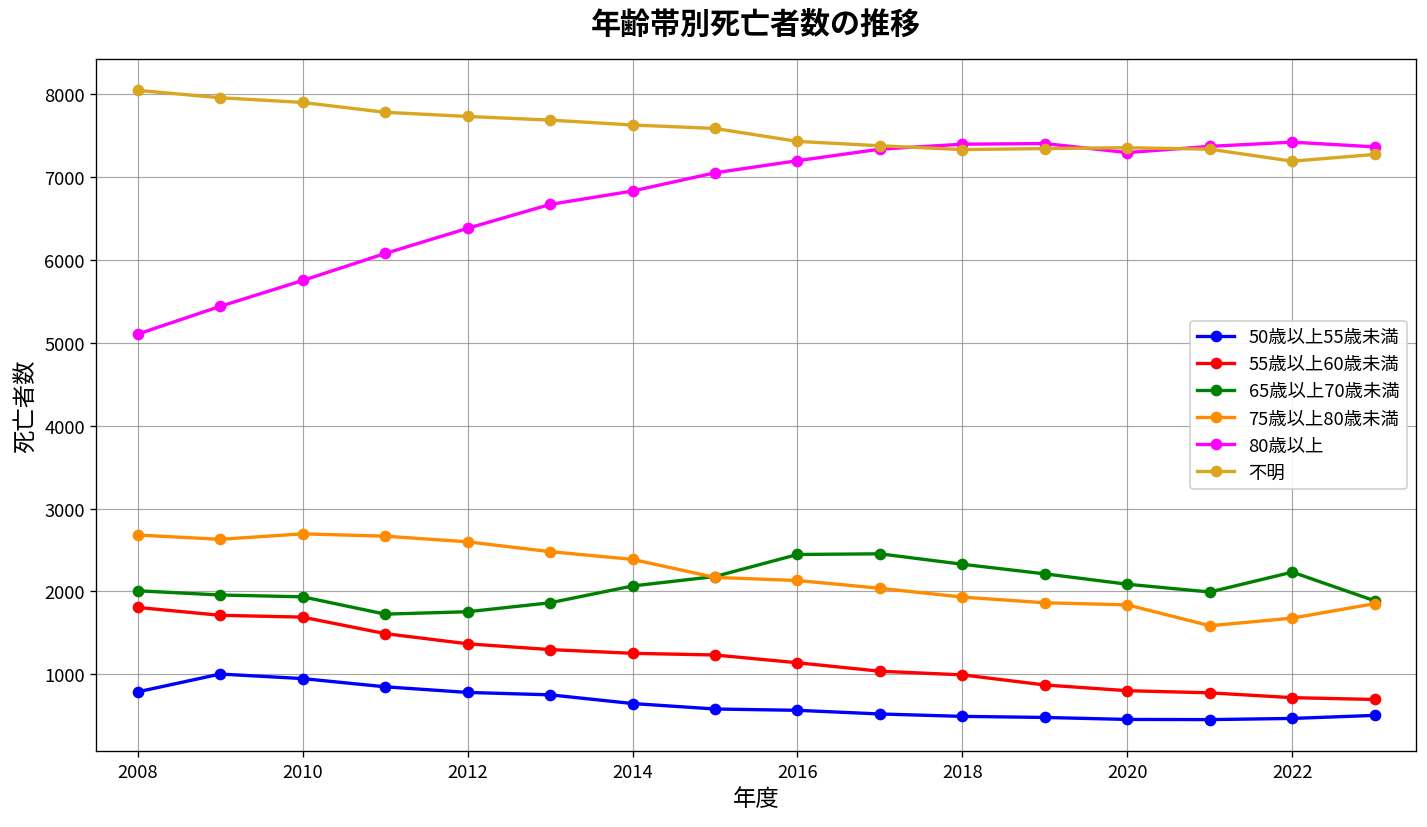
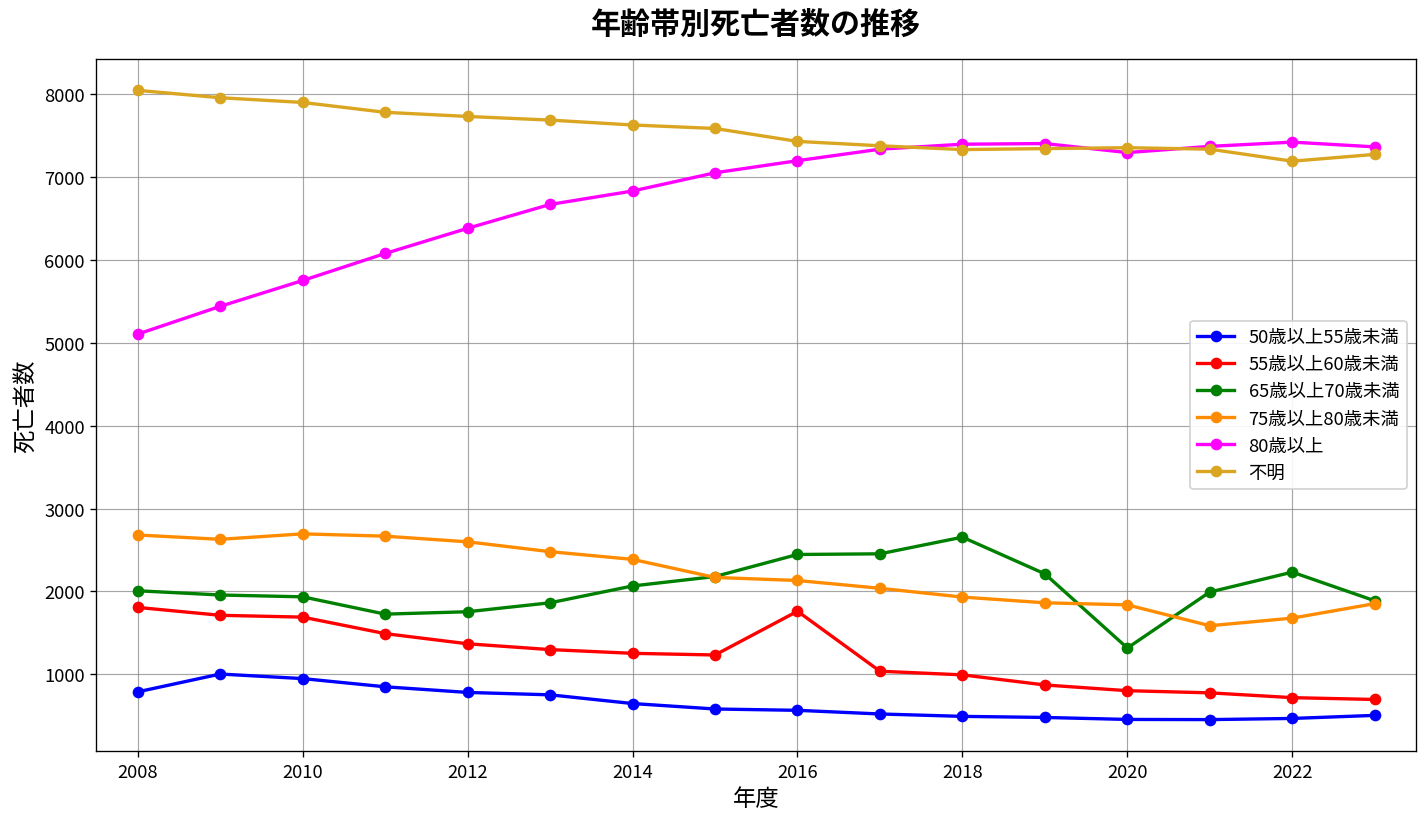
55歳以上60歳未満, 2016: 1100 -> 1800
65歳以上70歳未満, 2018: 2300 -> 2700
65歳以上70歳未満, 2020: 2100 -> 1300
